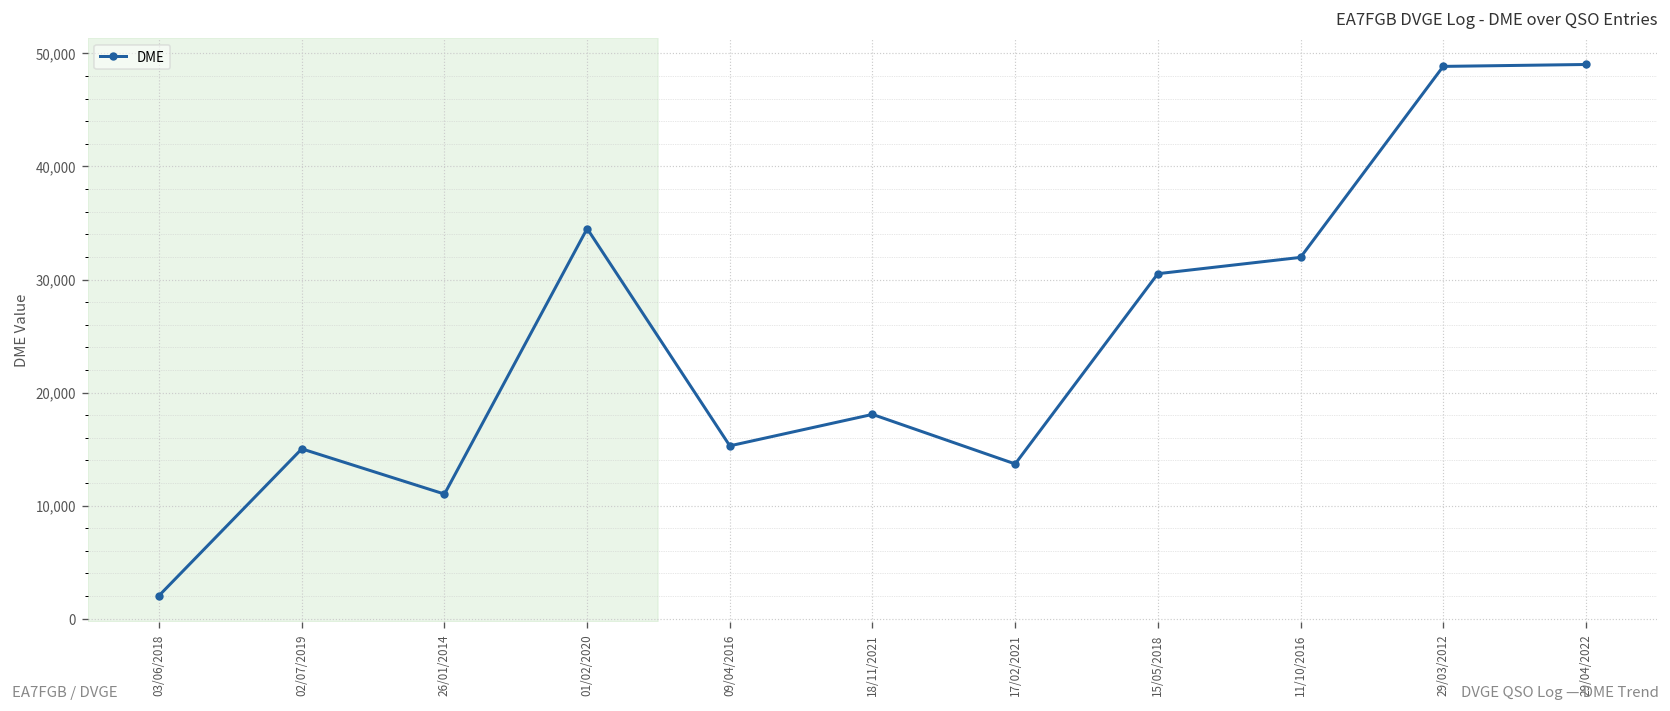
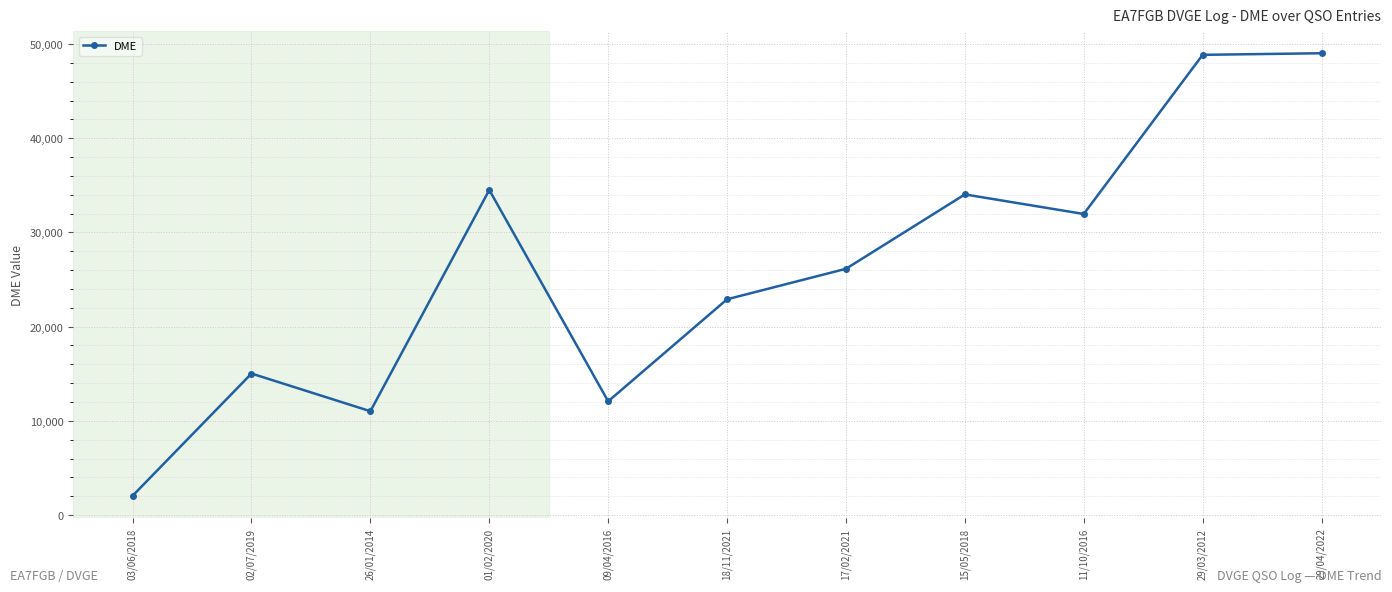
09/04/2016: 15,000 -> 12,000
18/11/2021: 18,000 -> 23,000
17/02/2021: 14,000 -> 26,000
15/05/2018: 31,000 -> 34,000
